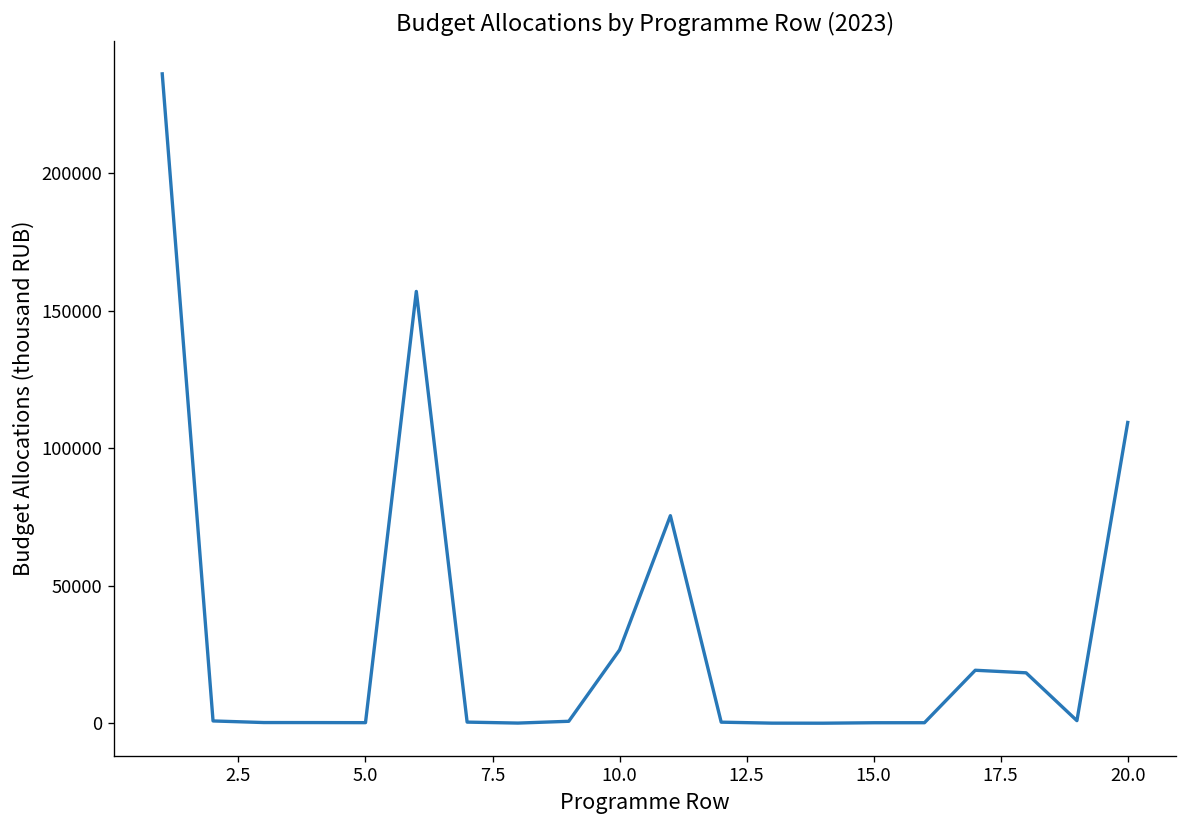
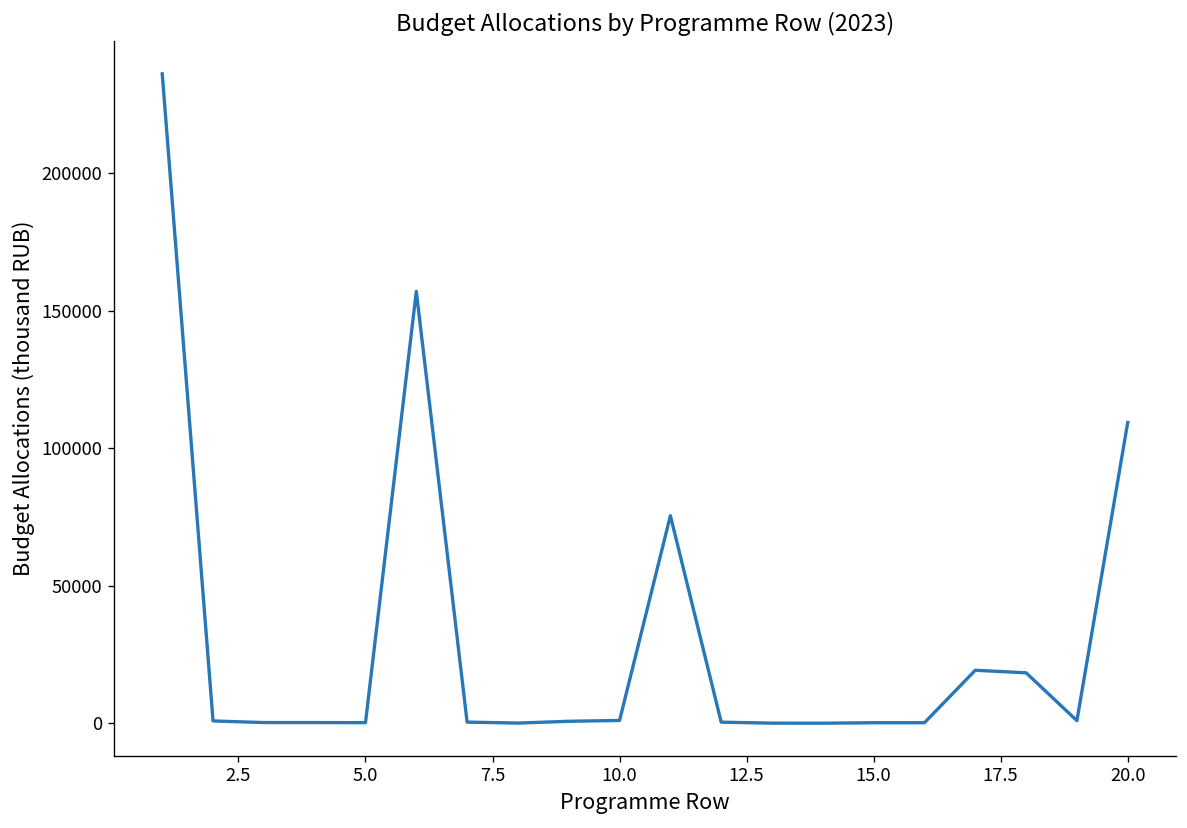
10.0: 27000 -> 1000
